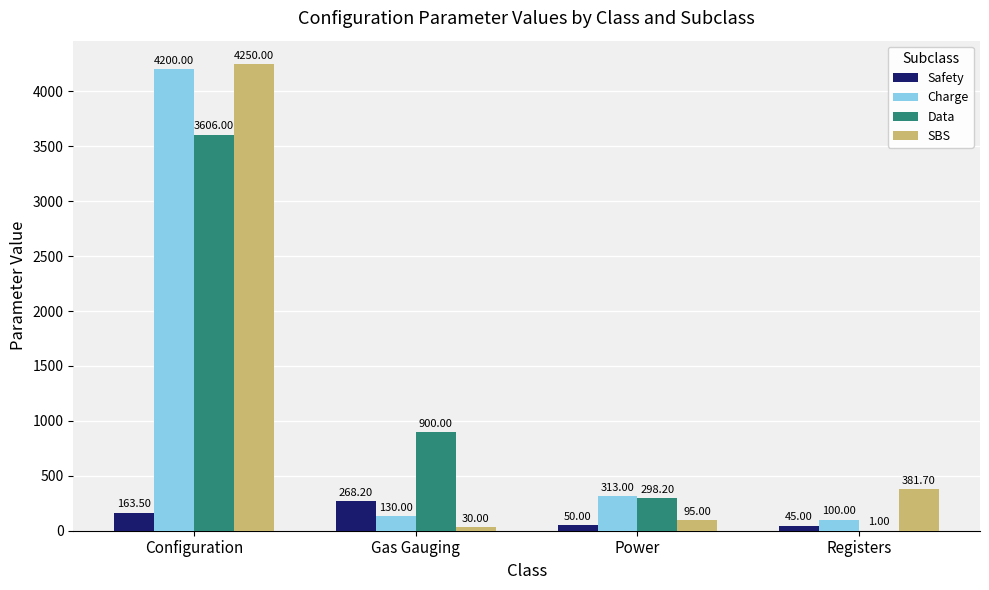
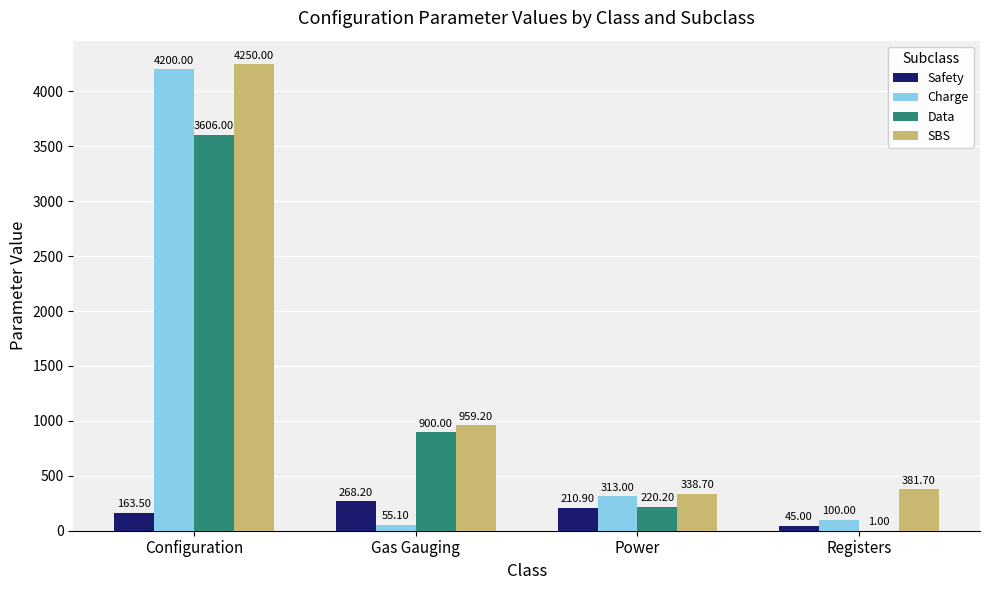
Charge, Gas Gauging: 130.00 -> 55.10
SBS, Gas Gauging: 30.00 -> 959.20
Safety, Power: 50.00 -> 210.90
Data, Power: 298.20 -> 220.20
SBS, Power: 95.00 -> 338.70
